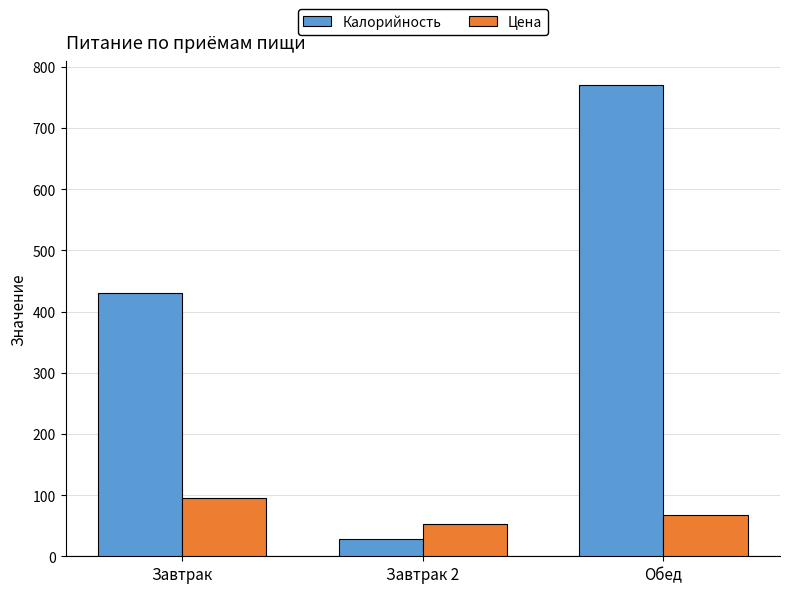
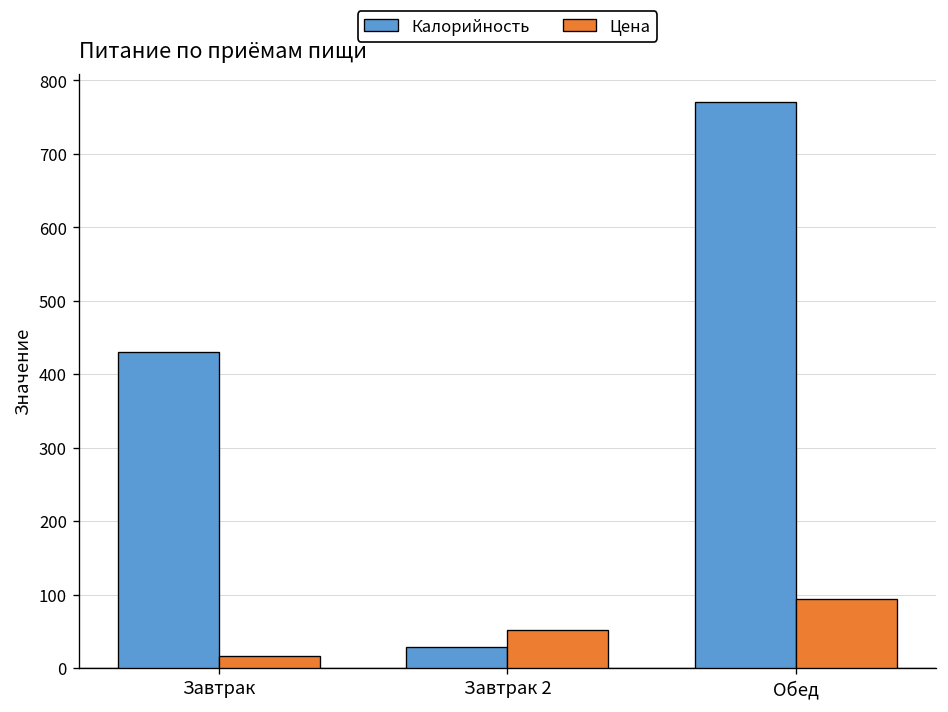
Цена, Завтрак: 100 -> 20
Цена, Обед: 70 -> 90
